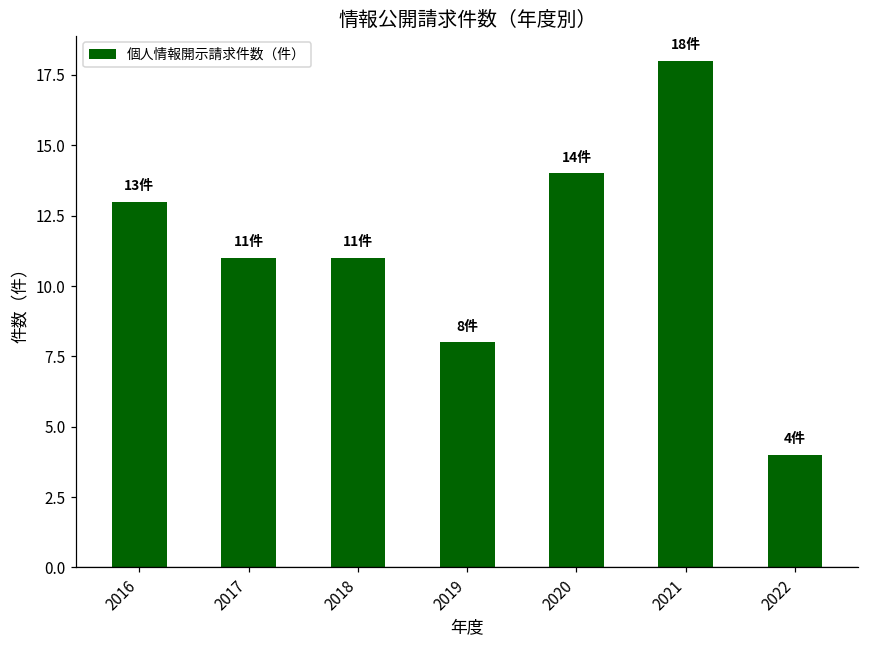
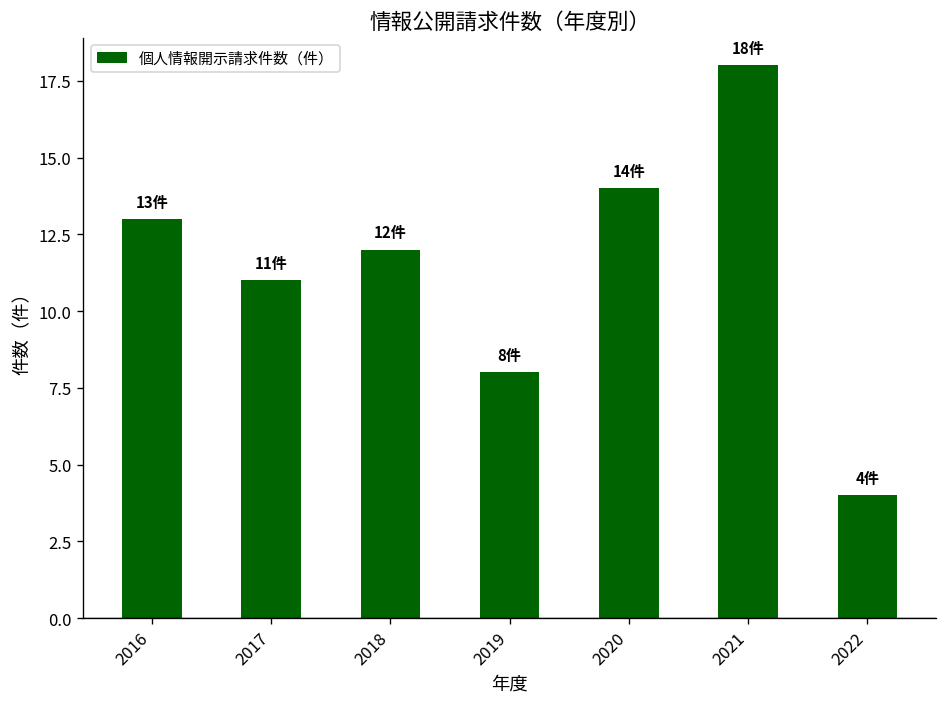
2018: 11件 -> 12件
